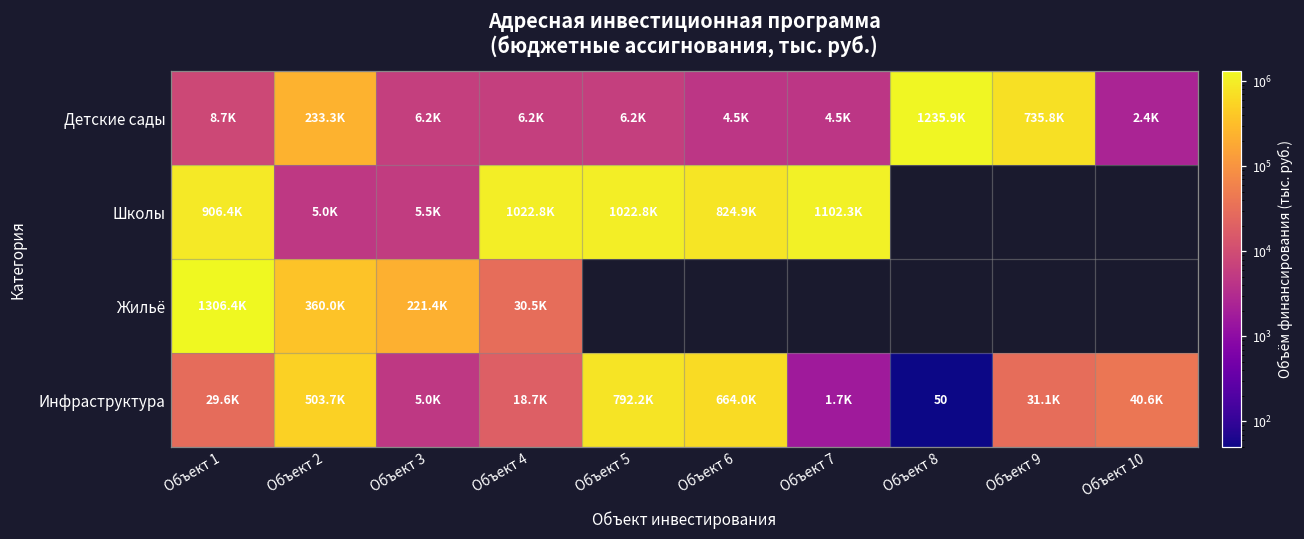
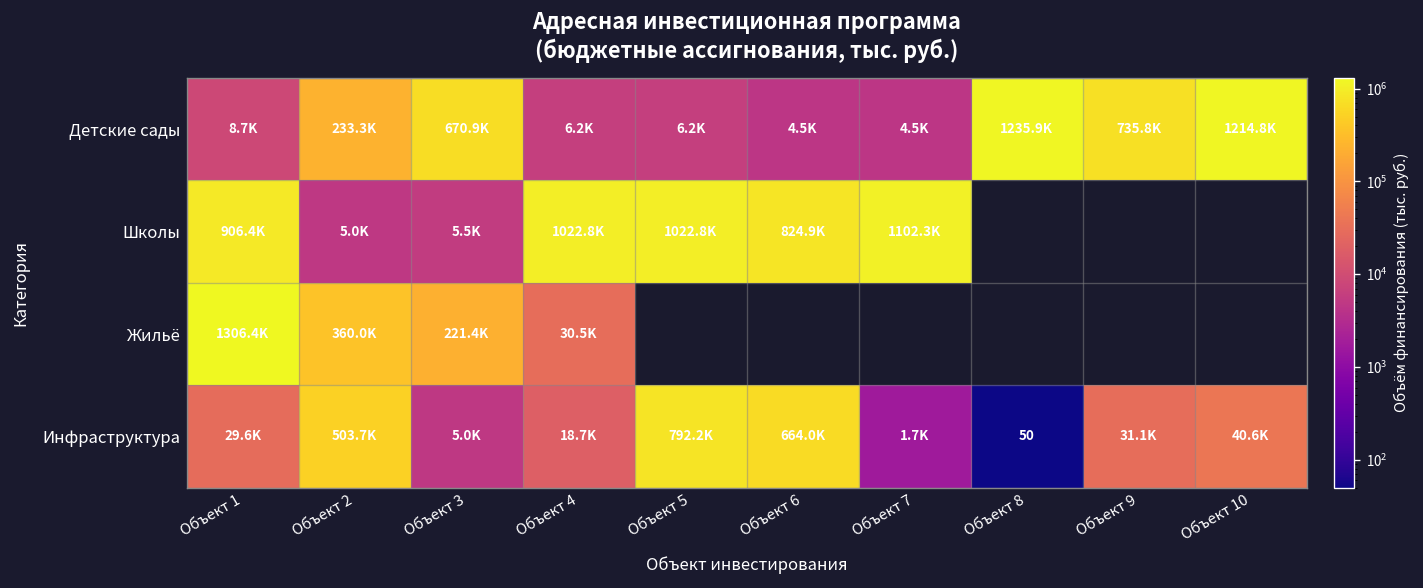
Детские сады, Объект 3: 6.2K -> 670.9K
Детские сады, Объект 10: 2.4K -> 1214.8K
